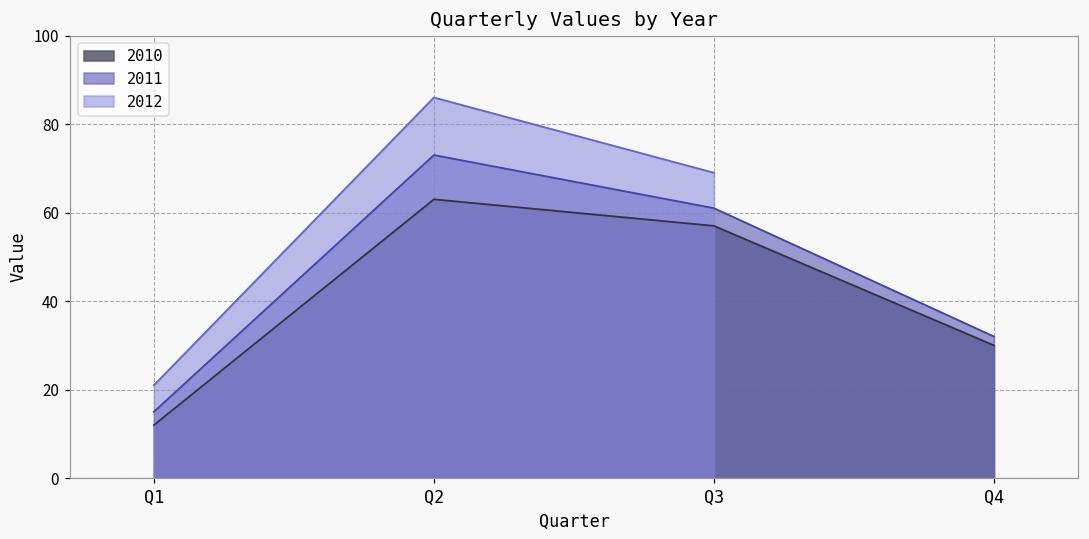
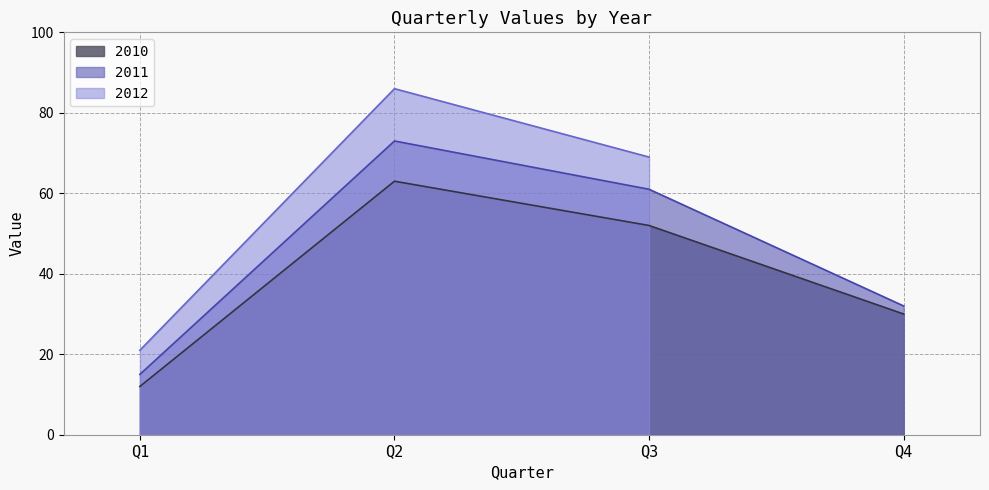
2010, Q3: 57 -> 52
